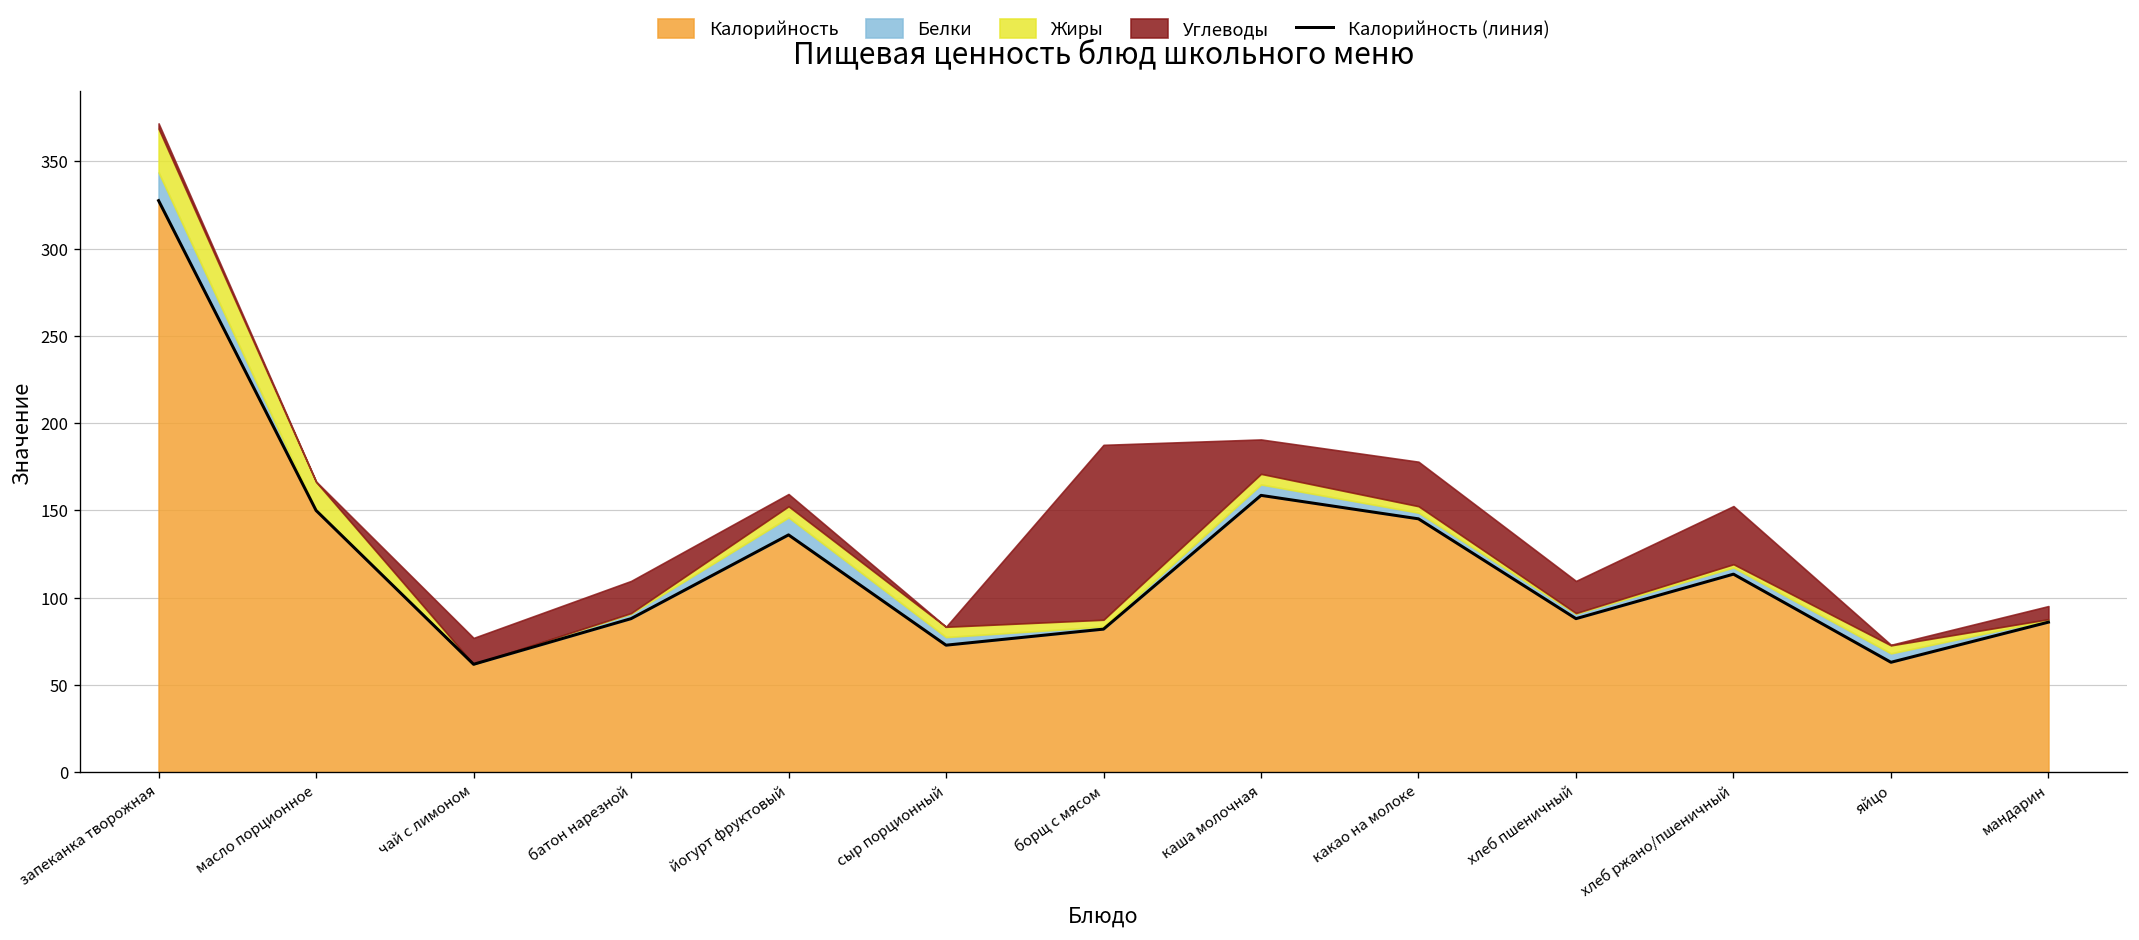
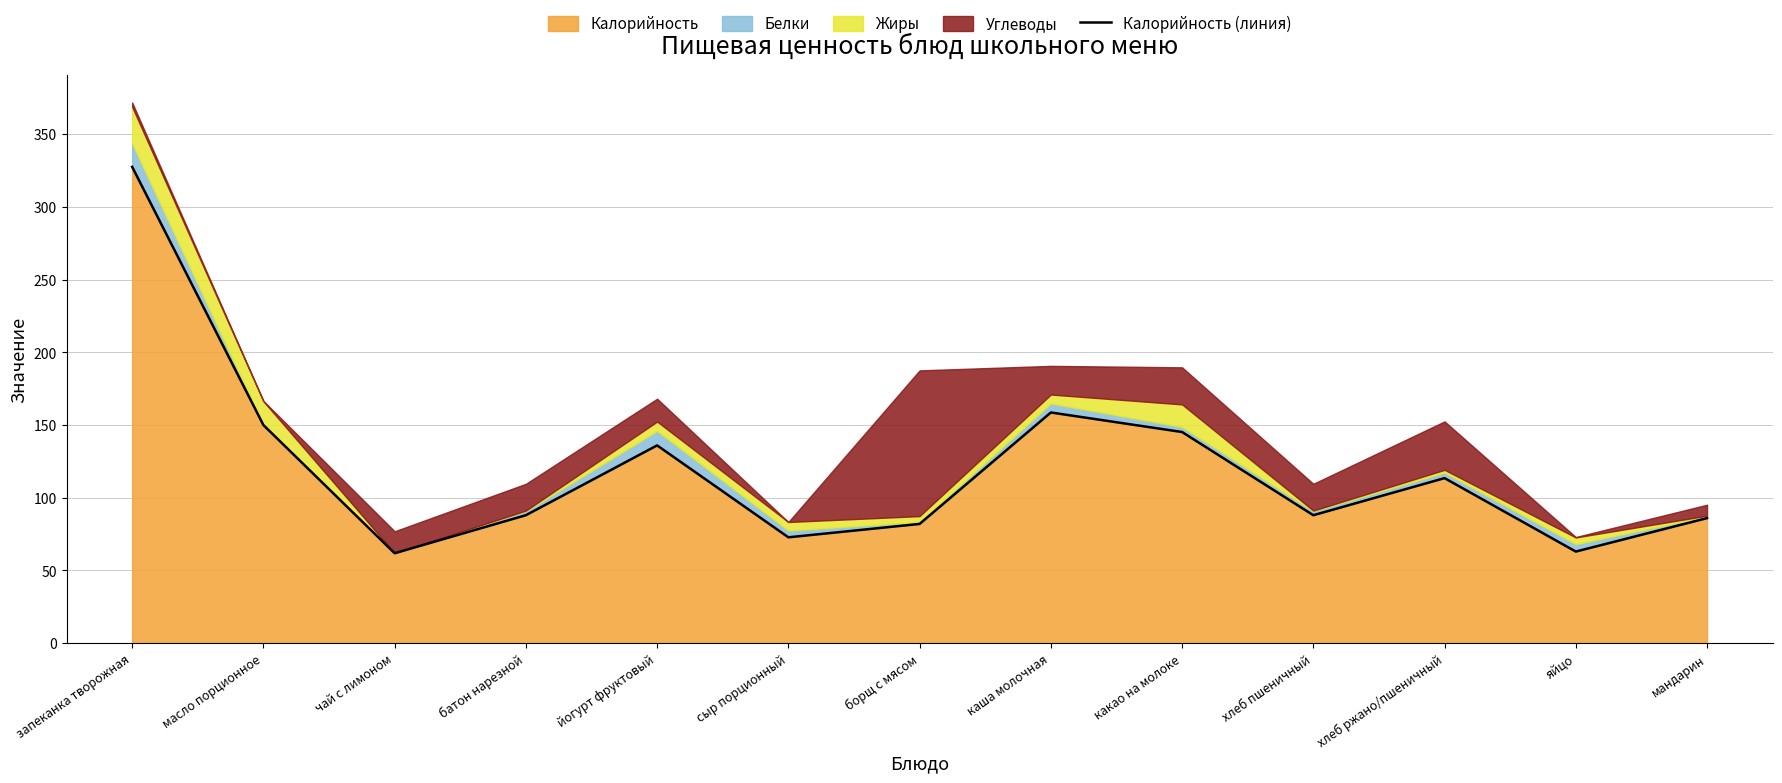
Углеводы, йогурт фруктовый: 7 -> 16
Жиры, какао на молоке: 4 -> 15
